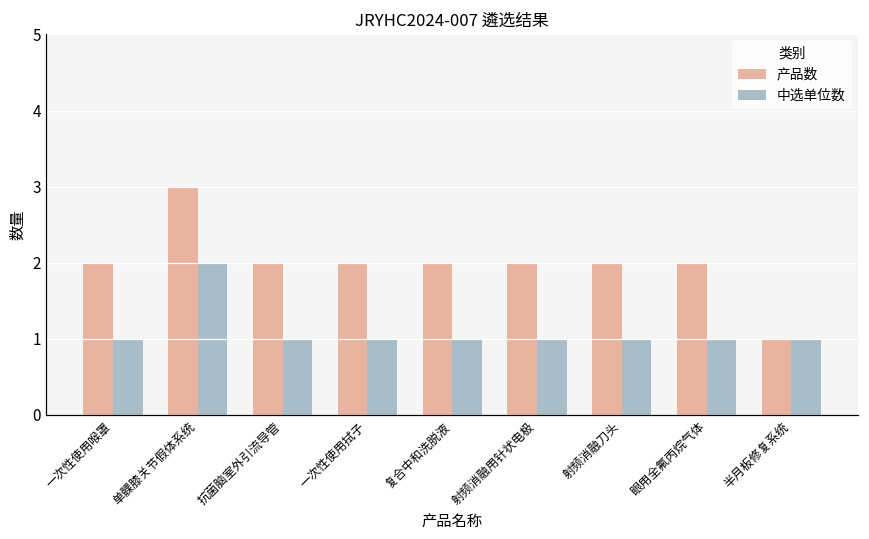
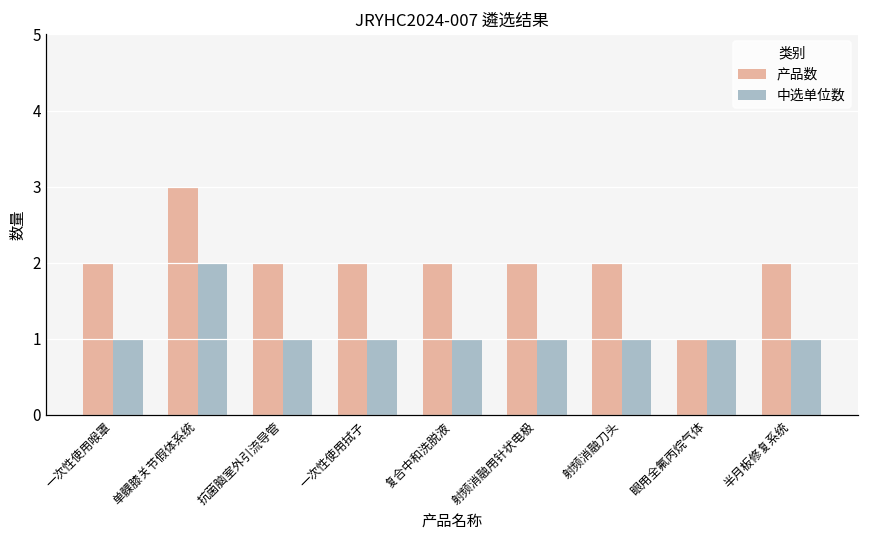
产品数, 眼用全氟丙烷气体: 2 -> 1
产品数, 半月板修复系统: 1 -> 2
